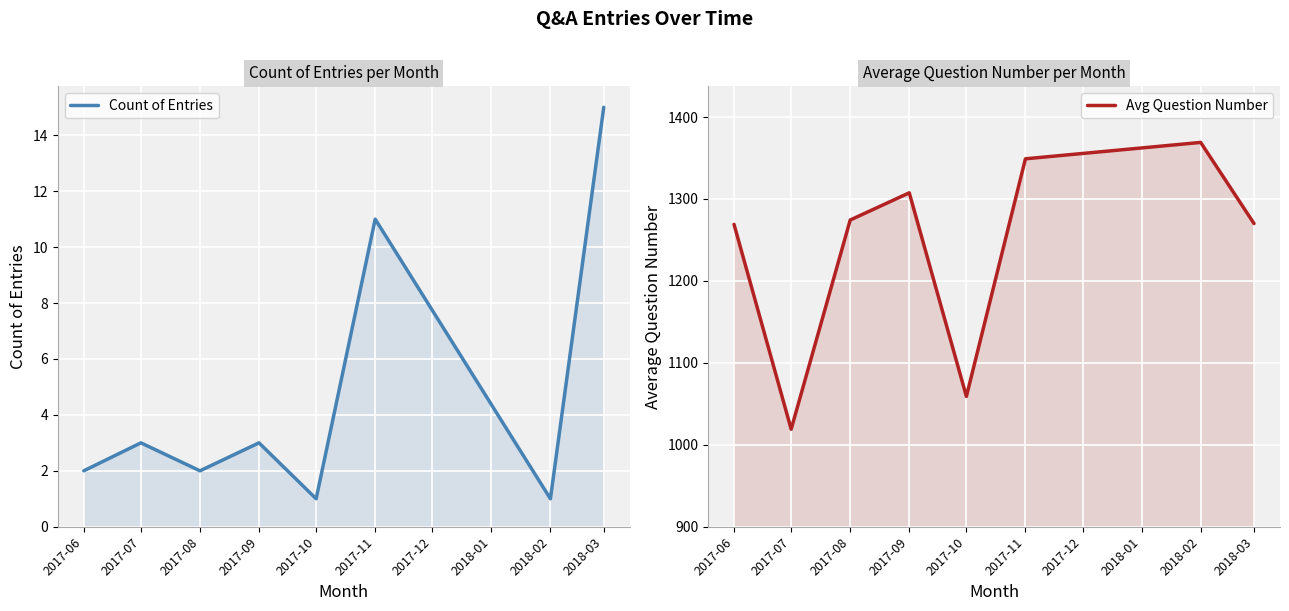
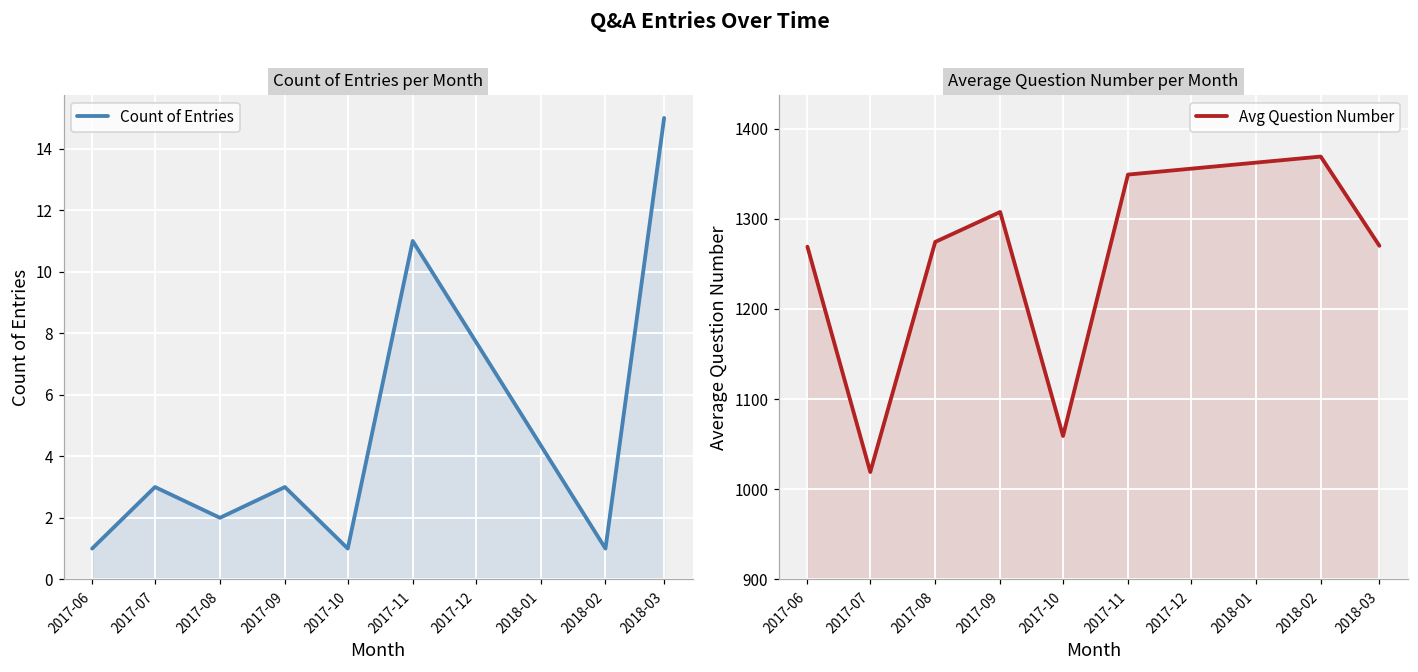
Count of Entries per Month, 2017-06: 2 -> 1
